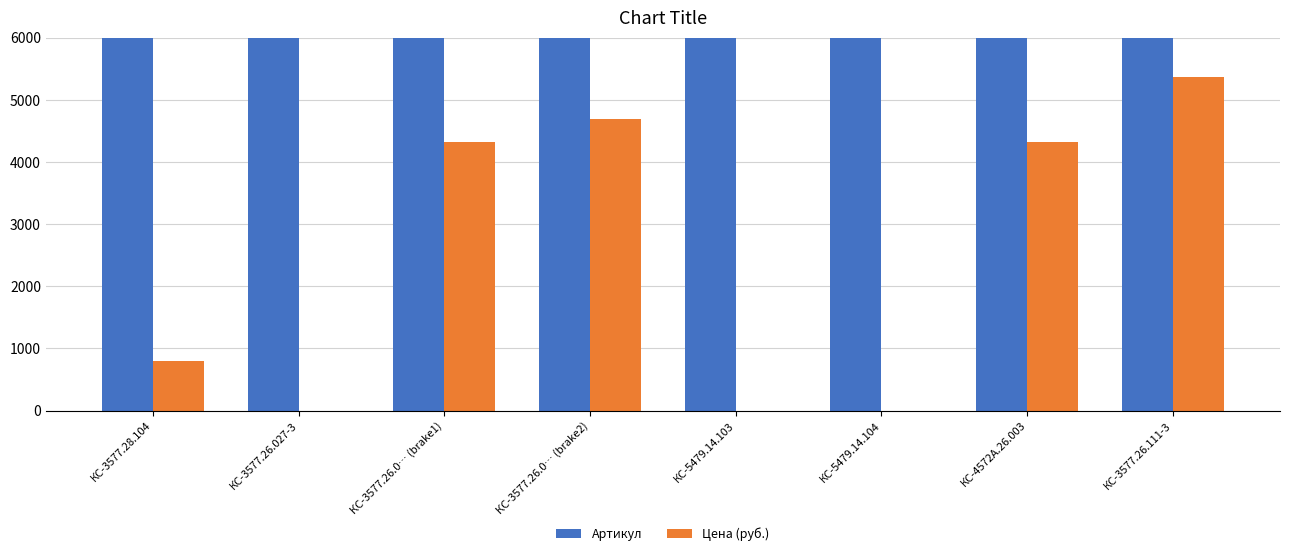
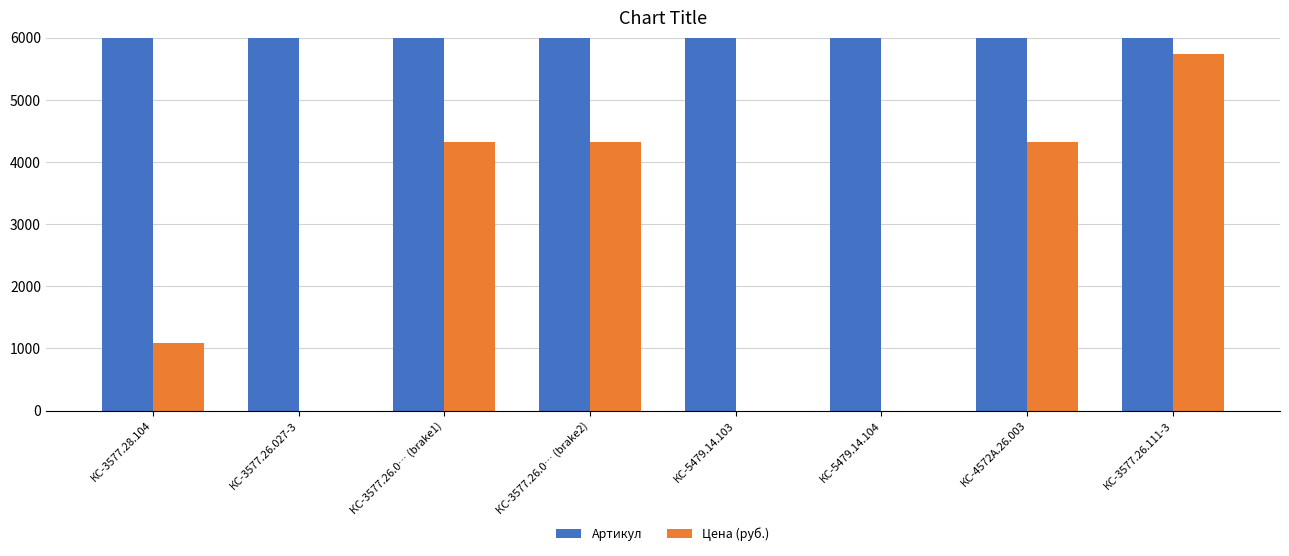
Цена (руб.), КС-3577.28.104: 800 -> 1100
Цена (руб.), КС-3577.26.0… (brake2): 4700 -> 4300
Цена (руб.), КС-3577.26.111-3: 5400 -> 5700
